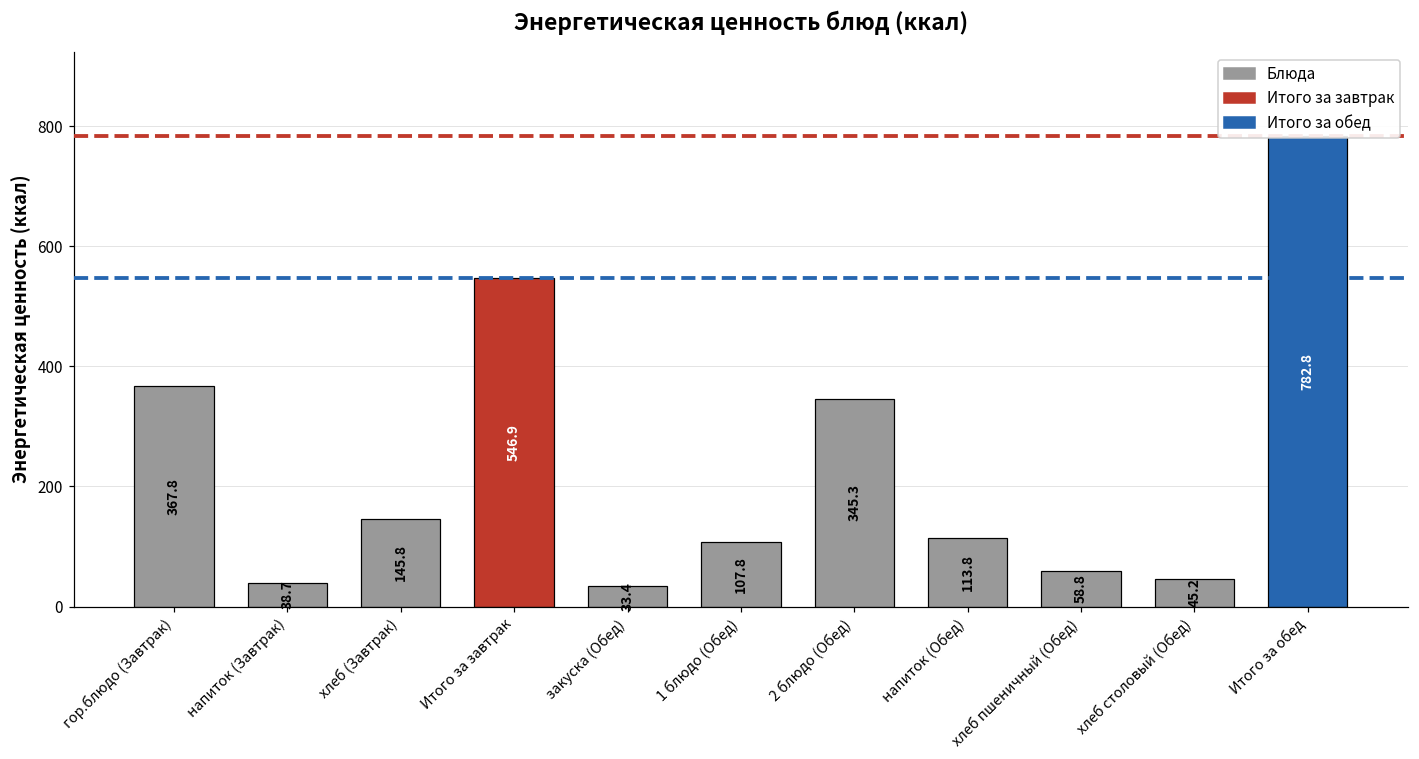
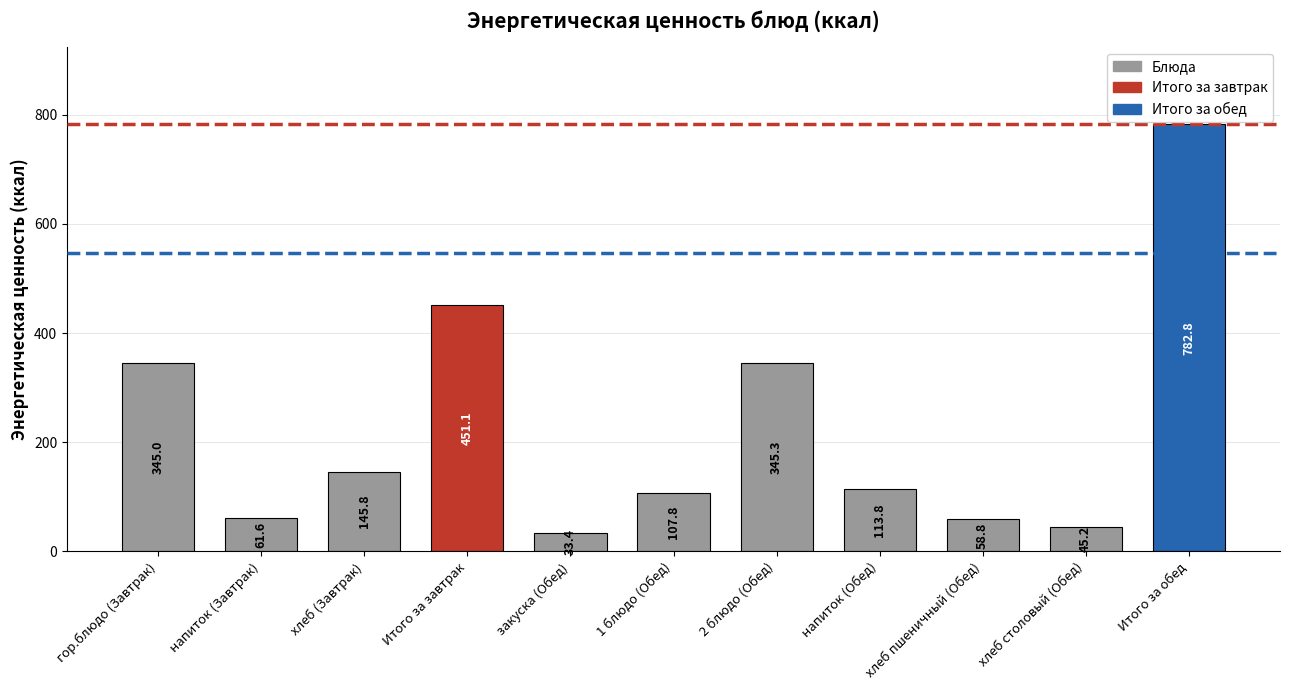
гор.блюдо (Завтрак): 367.8 -> 345.0
напиток (Завтрак): 38.7 -> 61.6
Итого за завтрак: 546.9 -> 451.1
